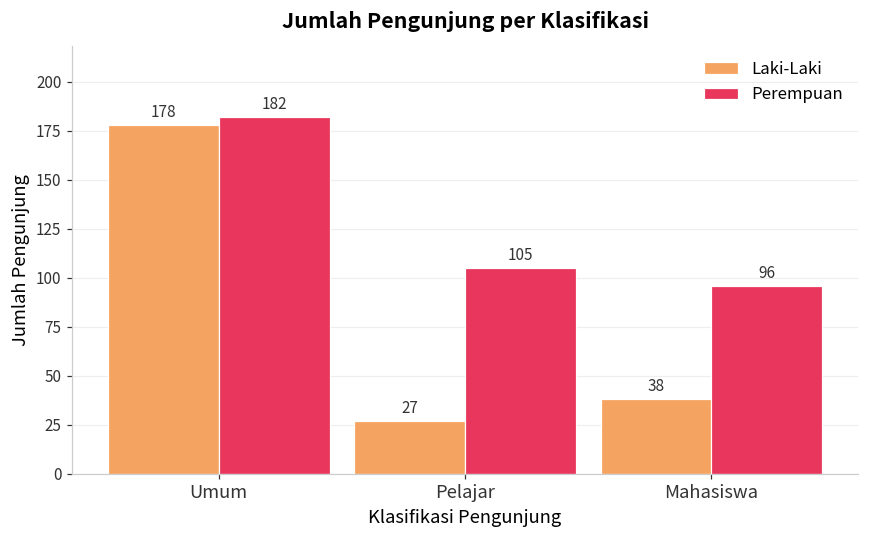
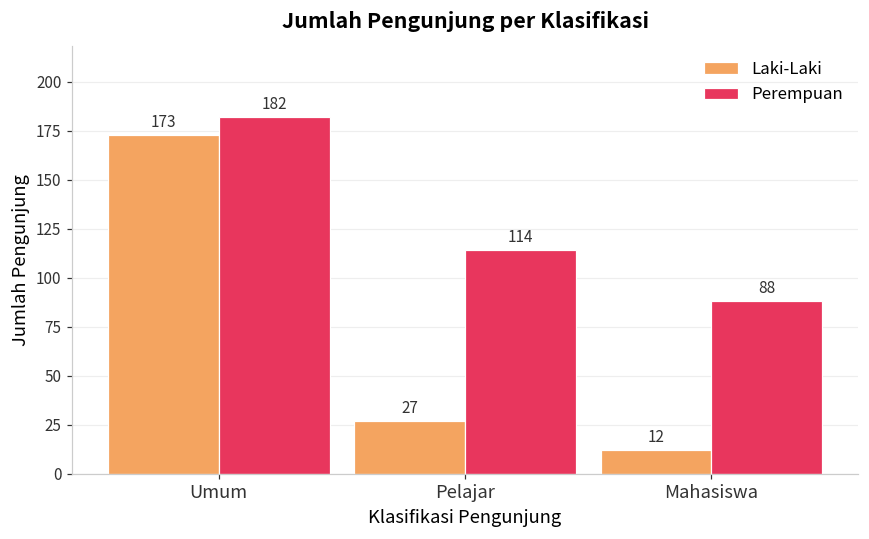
Laki-Laki, Umum: 178 -> 173
Perempuan, Pelajar: 105 -> 114
Laki-Laki, Mahasiswa: 38 -> 12
Perempuan, Mahasiswa: 96 -> 88
